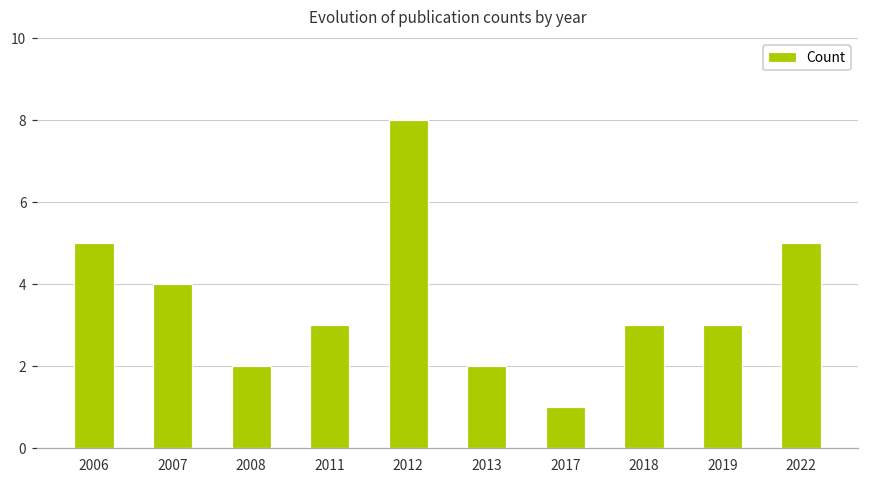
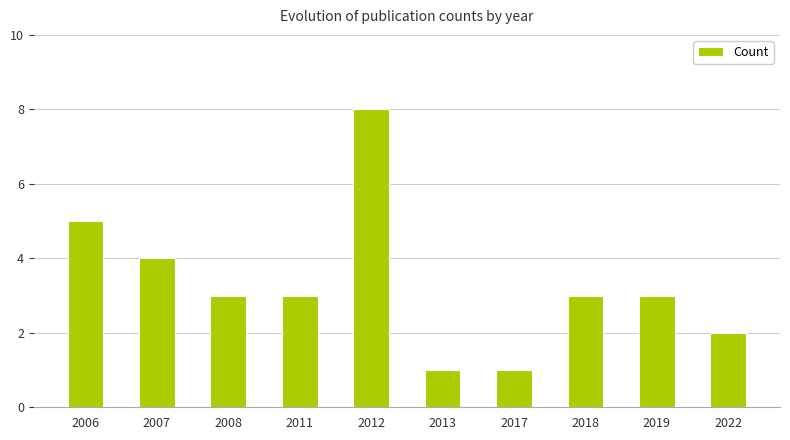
2008: 2 -> 3
2013: 2 -> 1
2022: 5 -> 2
